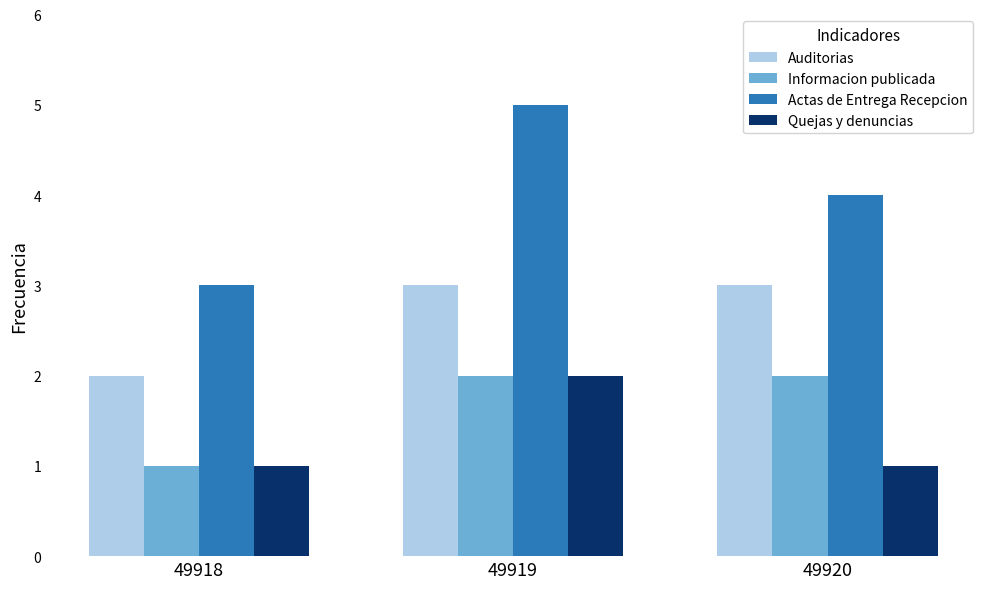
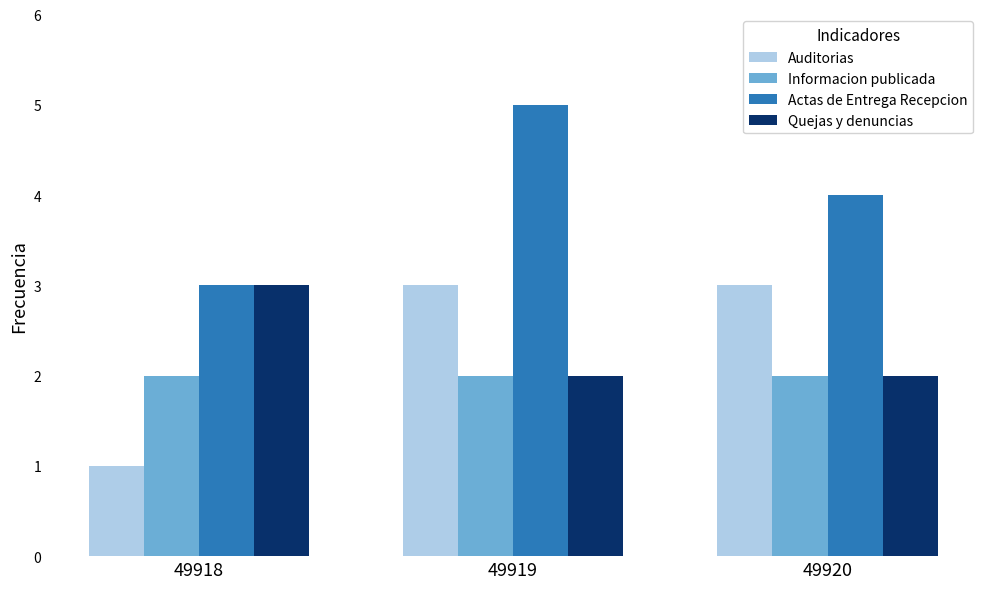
Auditorias, 49918: 2 -> 1
Informacion publicada, 49918: 1 -> 2
Quejas y denuncias, 49918: 1 -> 3
Quejas y denuncias, 49920: 1 -> 2
